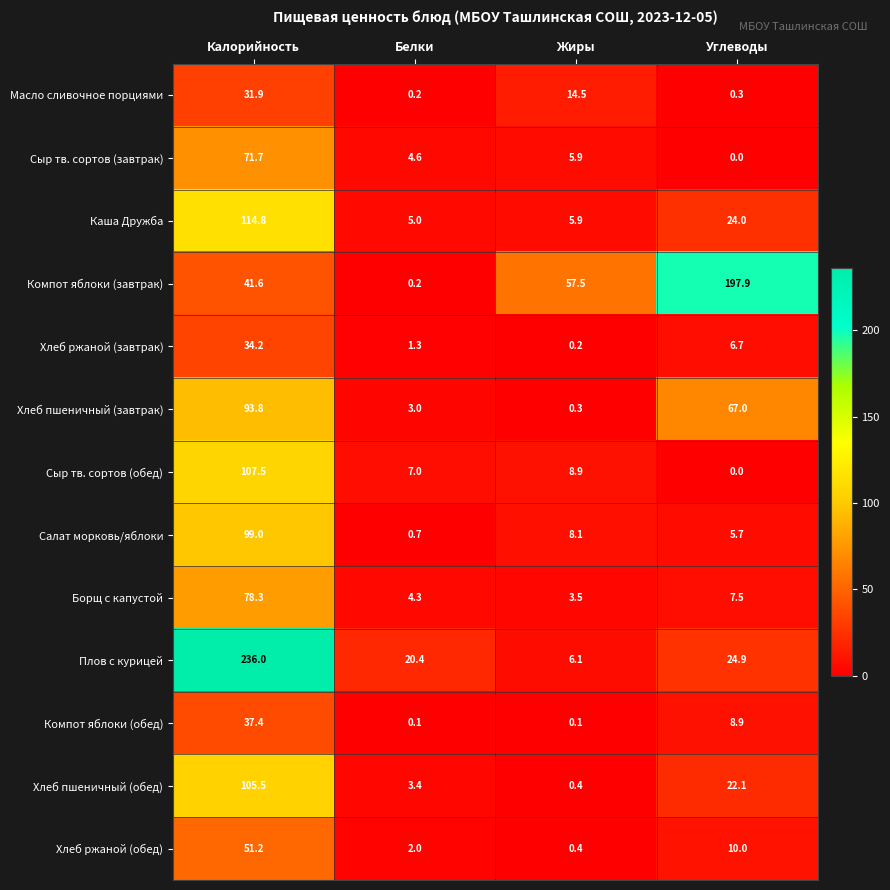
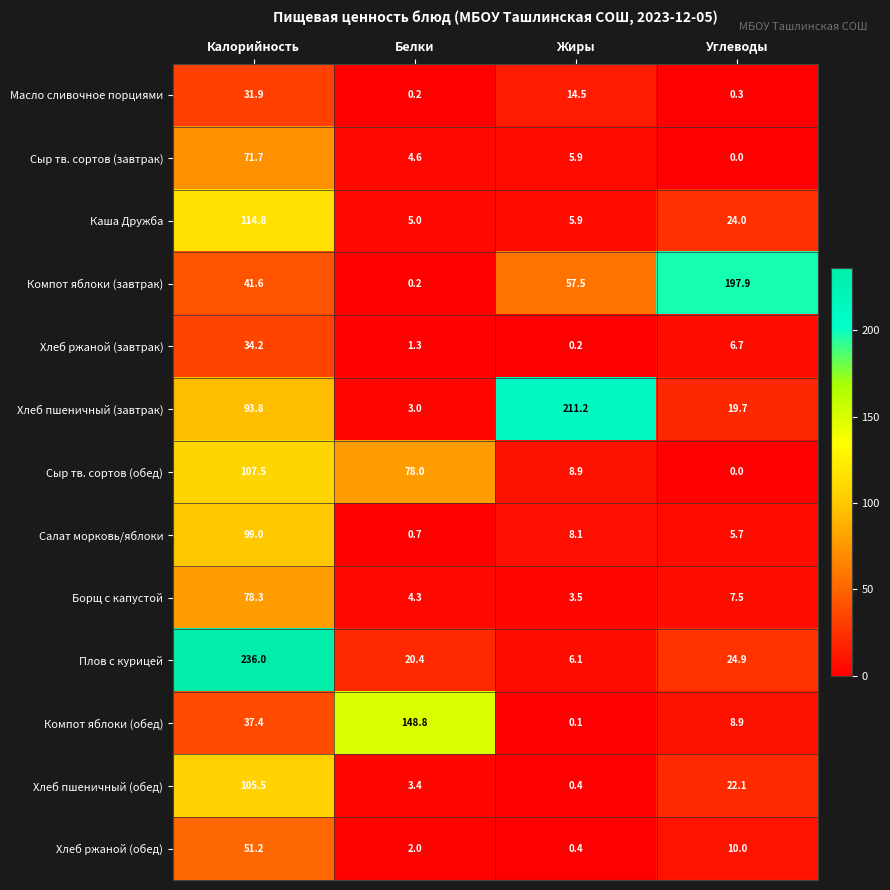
Хлеб пшеничный (завтрак), Жиры: 0.3 -> 211.2
Хлеб пшеничный (завтрак), Углеводы: 67.0 -> 19.7
Сыр тв. сортов (обед), Белки: 7.0 -> 78.0
Компот яблоки (обед), Белки: 0.1 -> 148.8
